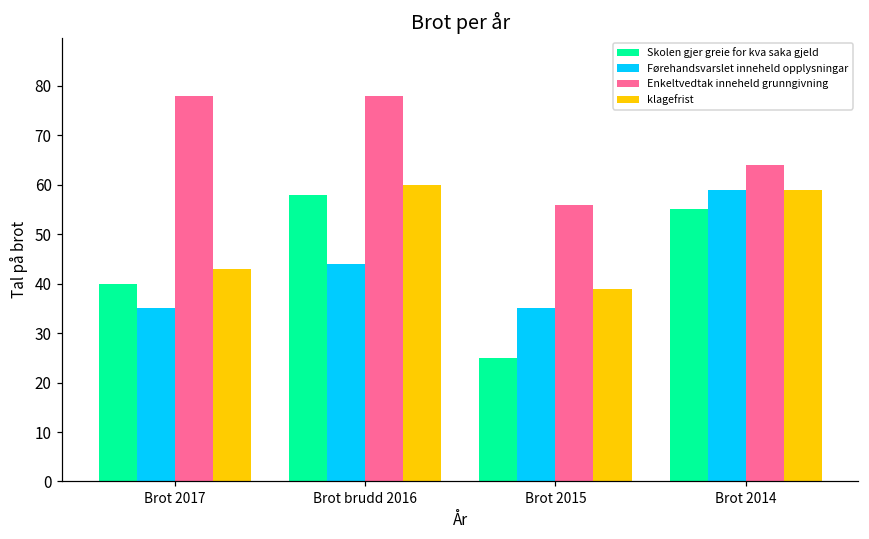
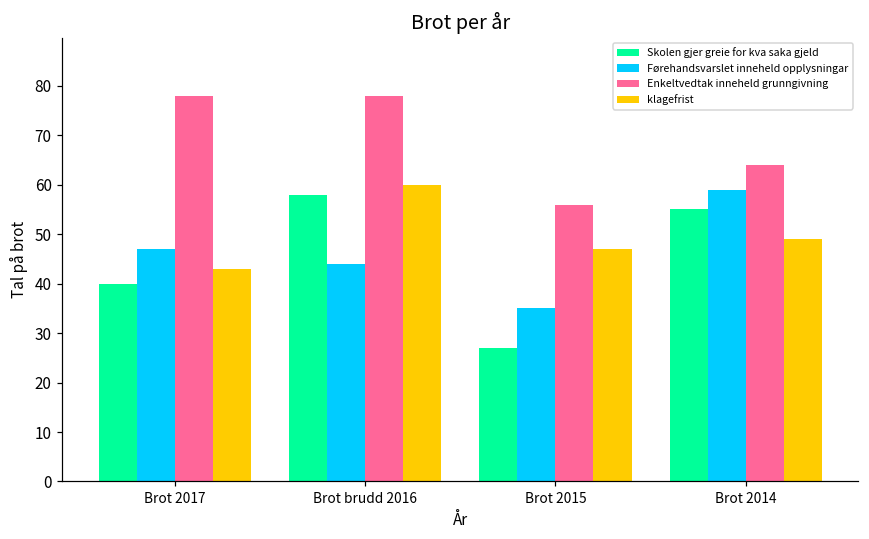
Førehandsvarslet inneheld opplysningar, Brot 2017: 35 -> 47
Skolen gjer greie for kva saka gjeld, Brot 2015: 25 -> 27
klagefrist, Brot 2015: 39 -> 47
klagefrist, Brot 2014: 59 -> 49
